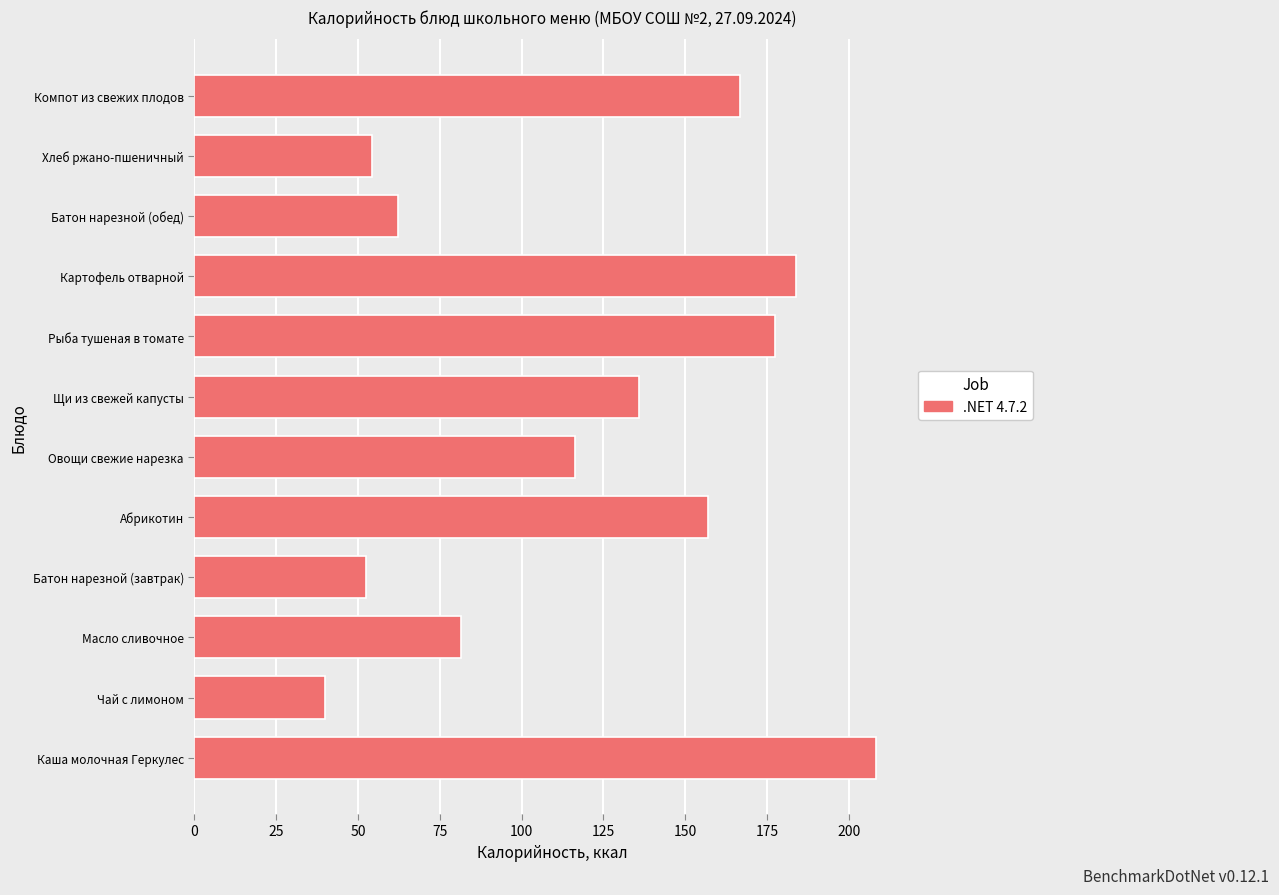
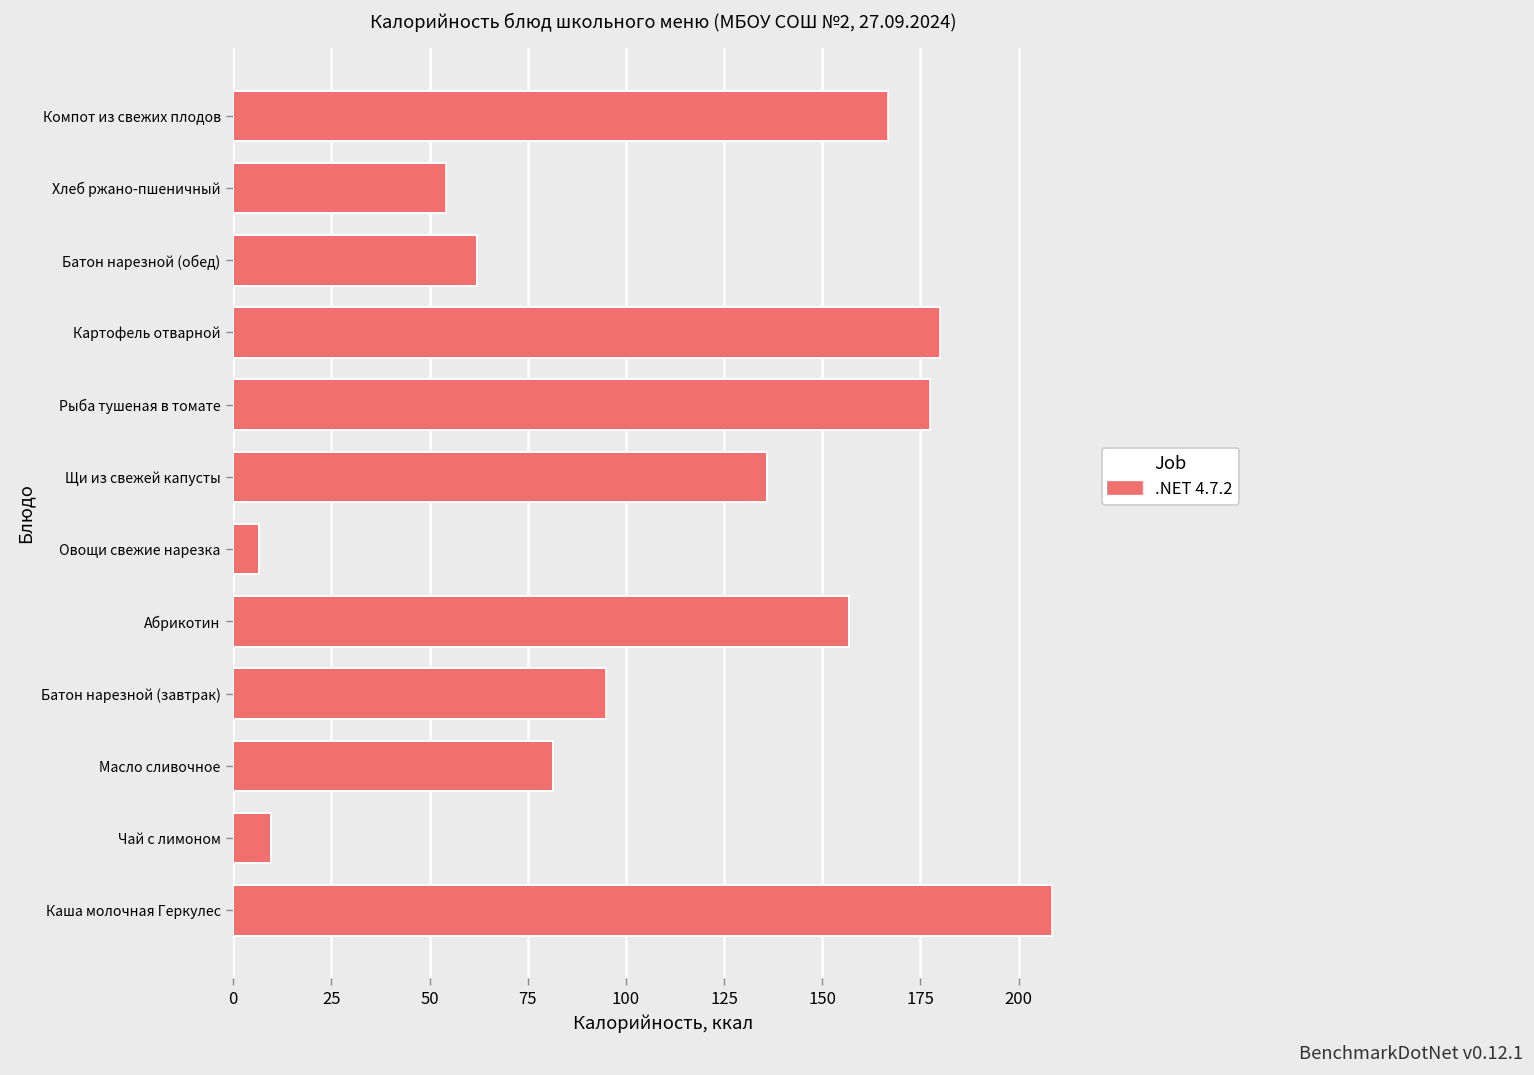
Картофель отварной: 184 -> 180
Овощи свежие нарезка: 116 -> 7
Батон нарезной (завтрак): 52 -> 95
Чай с лимоном: 40 -> 10
